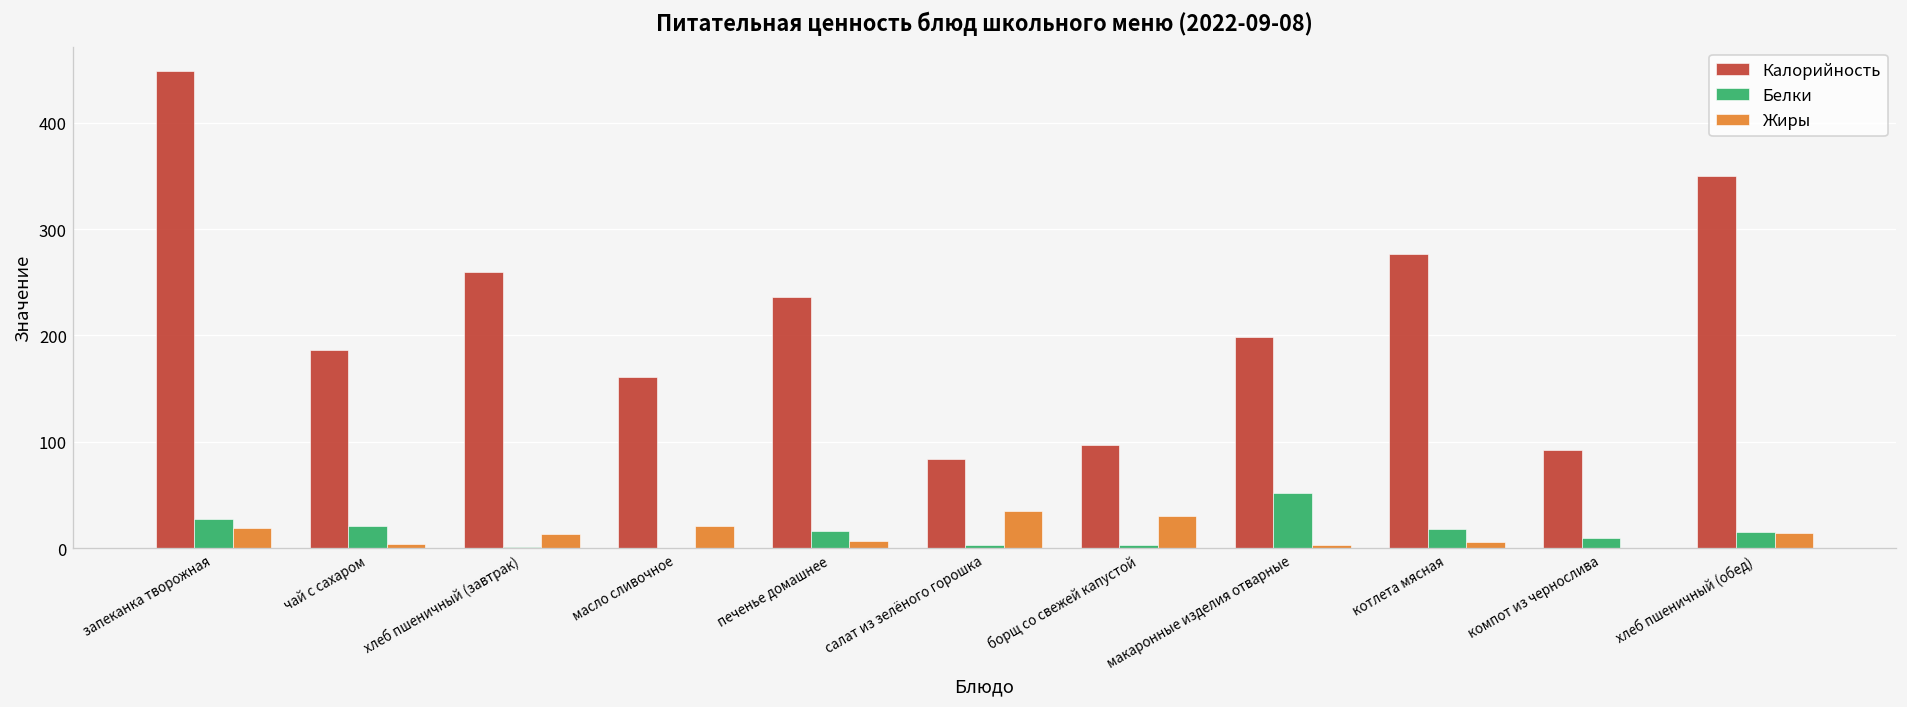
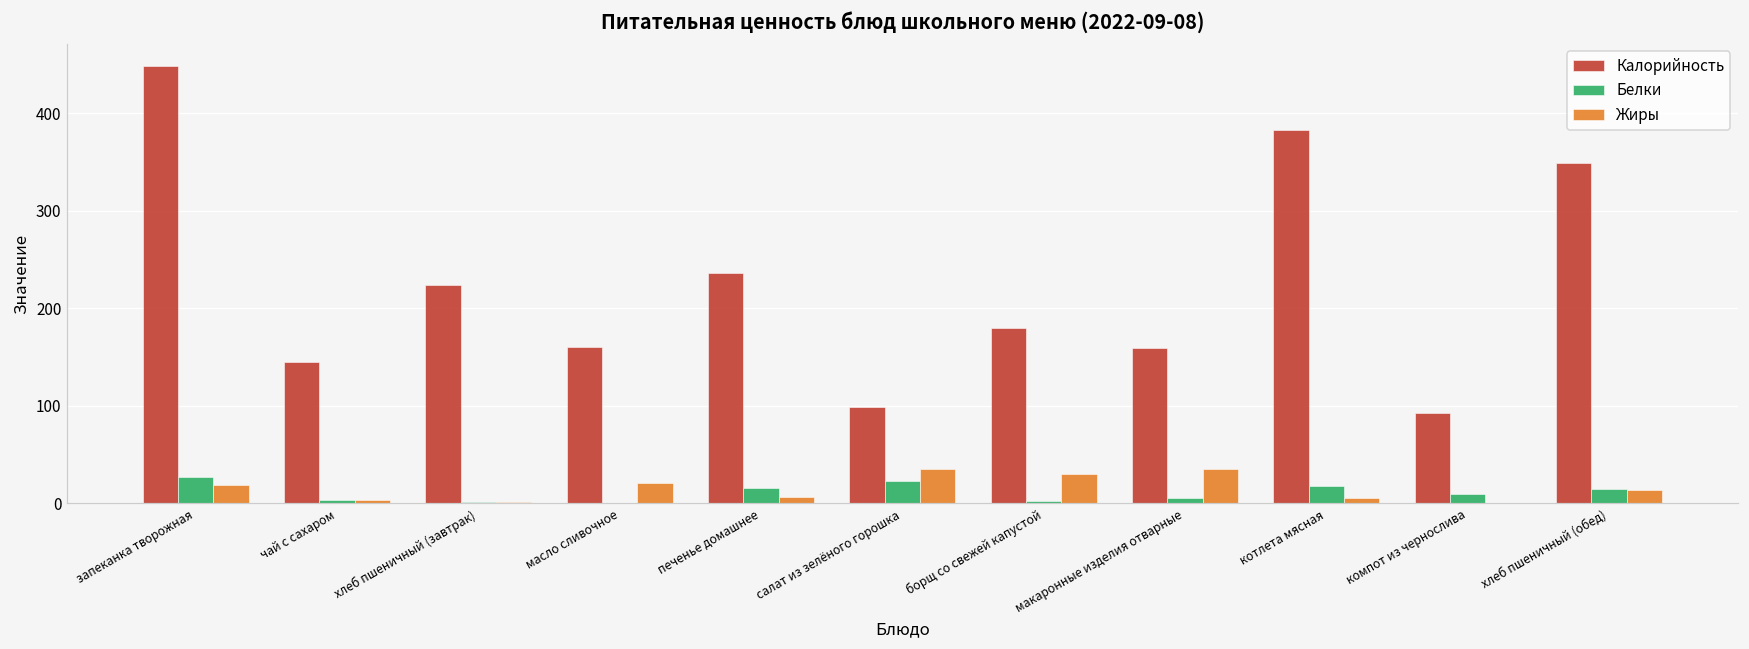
Калорийность, чай с сахаром: 190 -> 150
Белки, чай с сахаром: 20 -> 0
Калорийность, хлеб пшеничный (завтрак): 260 -> 220
Жиры, хлеб пшеничный (завтрак): 10 -> 0
Калорийность, салат из зелёного горошка: 80 -> 100
Белки, салат из зелёного горошка: 0 -> 20
Калорийность, борщ со свежей капустой: 100 -> 180
Калорийность, макаронные изделия отварные: 200 -> 160
Белки, макаронные изделия отварные: 50 -> 10
Жиры, макаронные изделия отварные: 0 -> 30
Калорийность, котлета мясная: 280 -> 380
